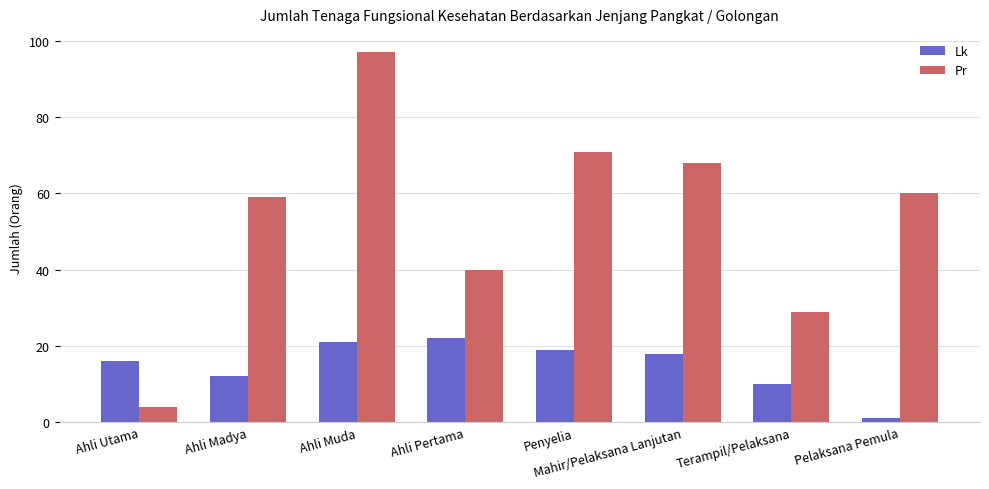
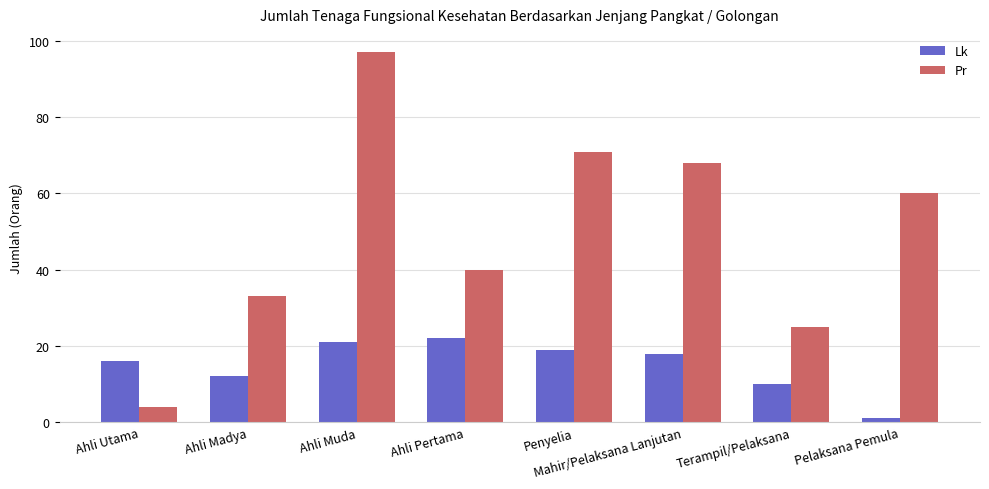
Pr, Ahli Madya: 59 -> 33
Pr, Terampil/Pelaksana: 29 -> 25
